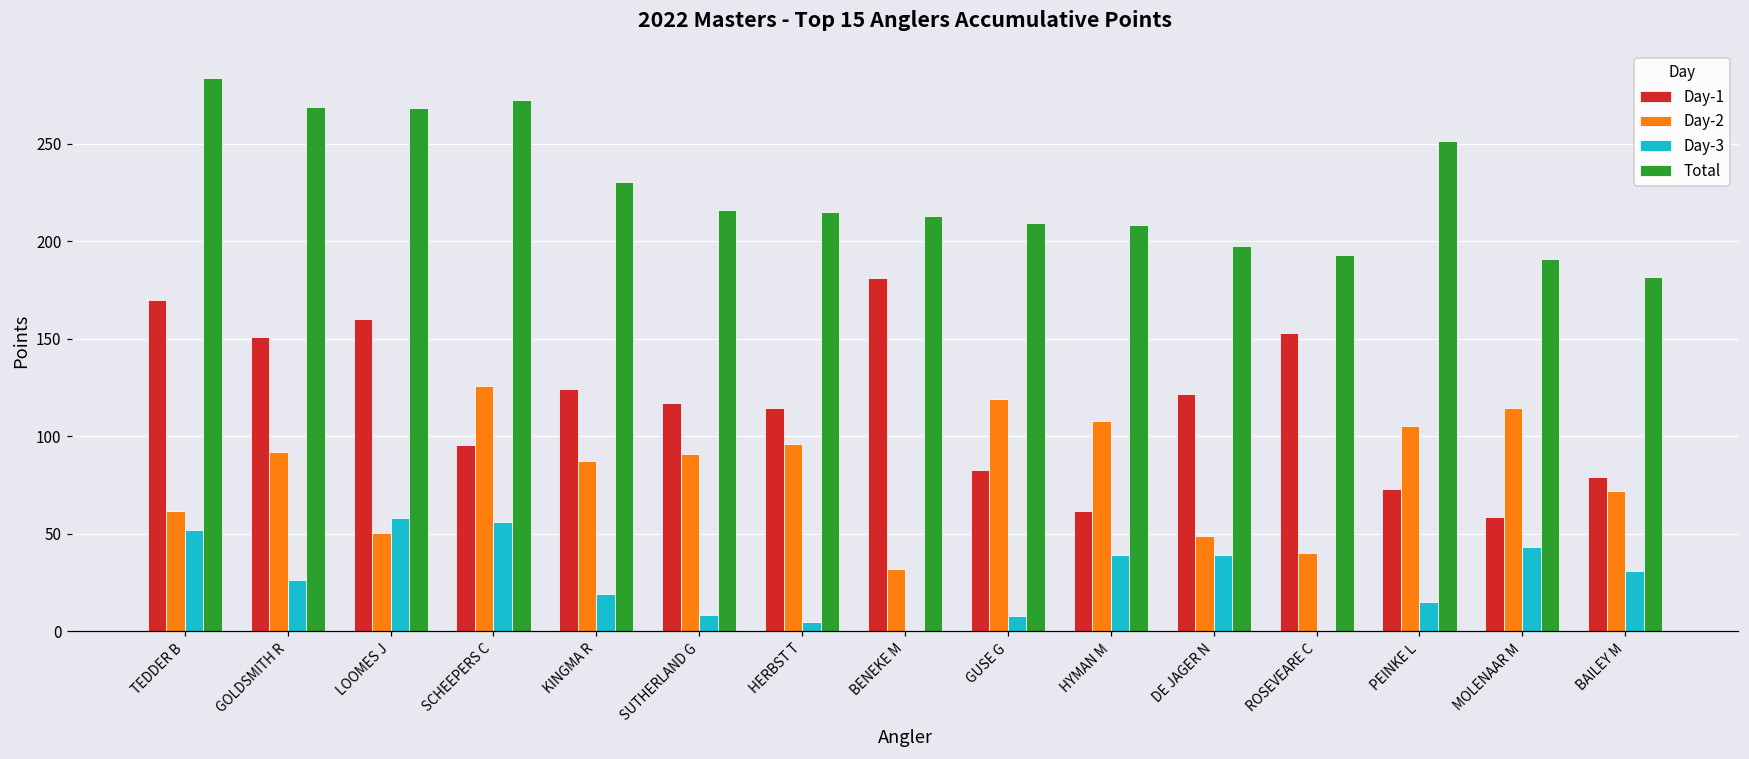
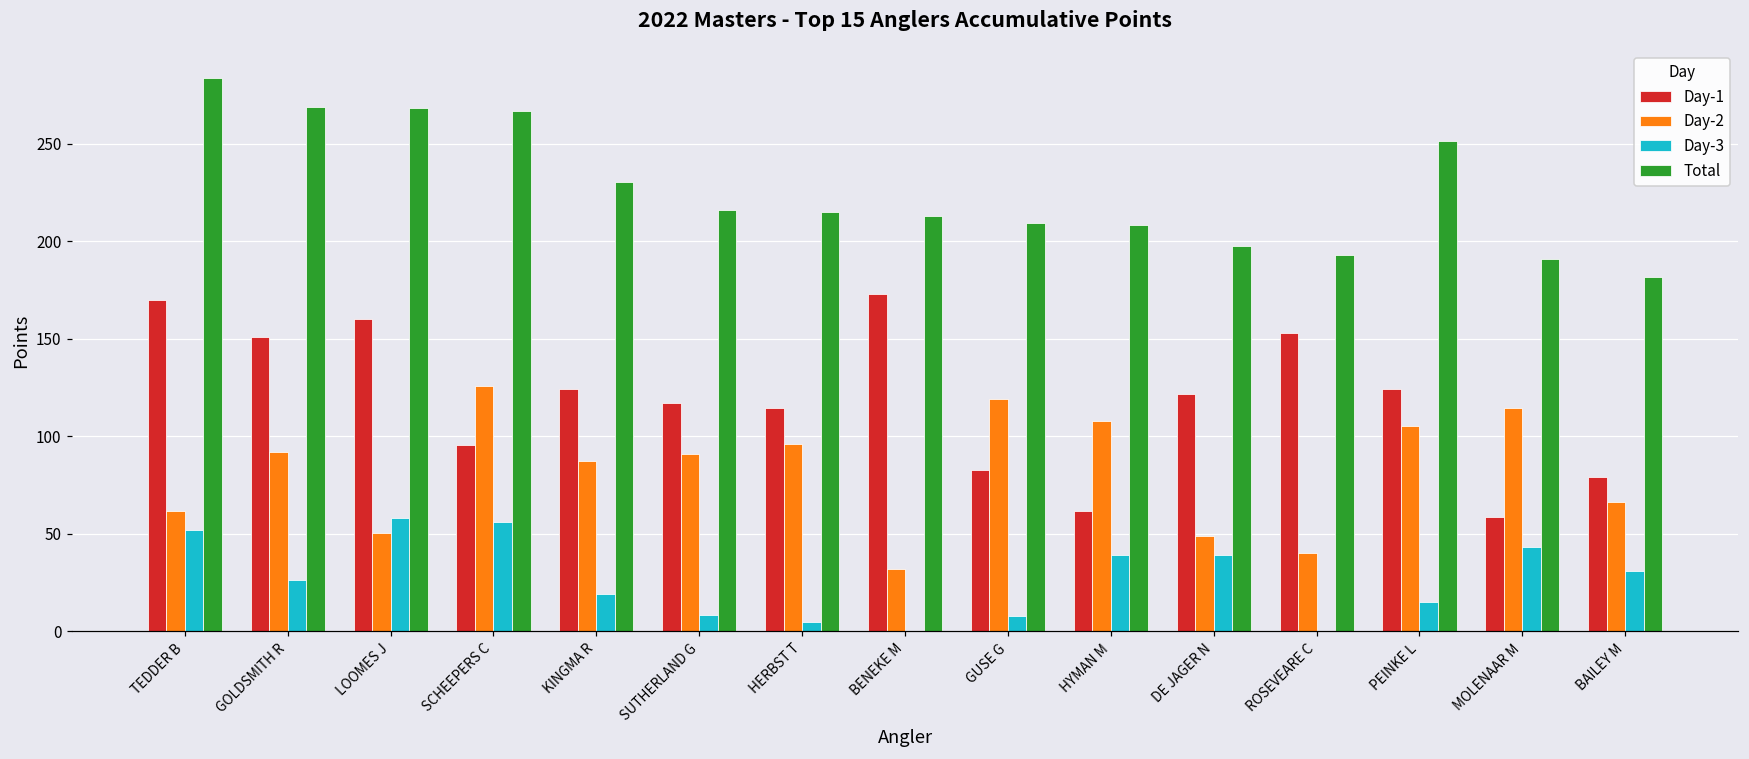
Total, SCHEEPERS C: 272 -> 267
Day-1, BENEKE M: 181 -> 173
Day-1, PEINKE L: 73 -> 124
Day-2, BAILEY M: 72 -> 66
